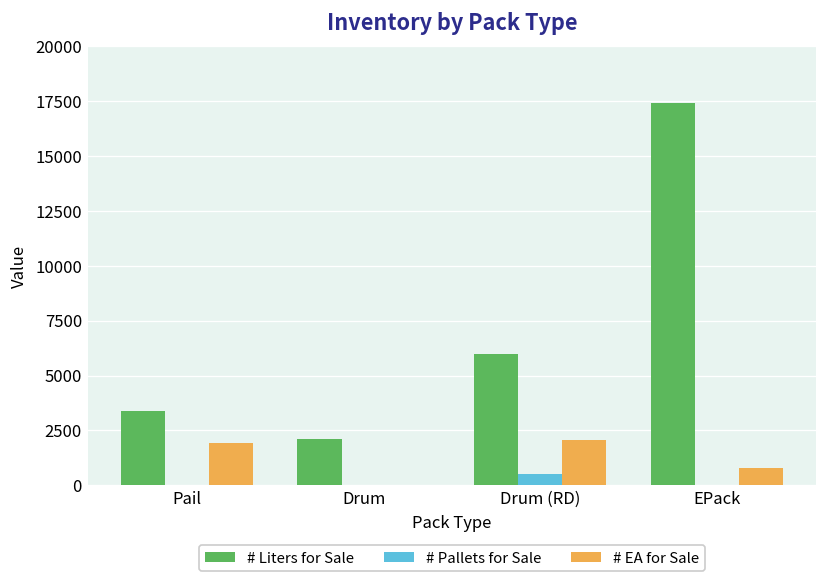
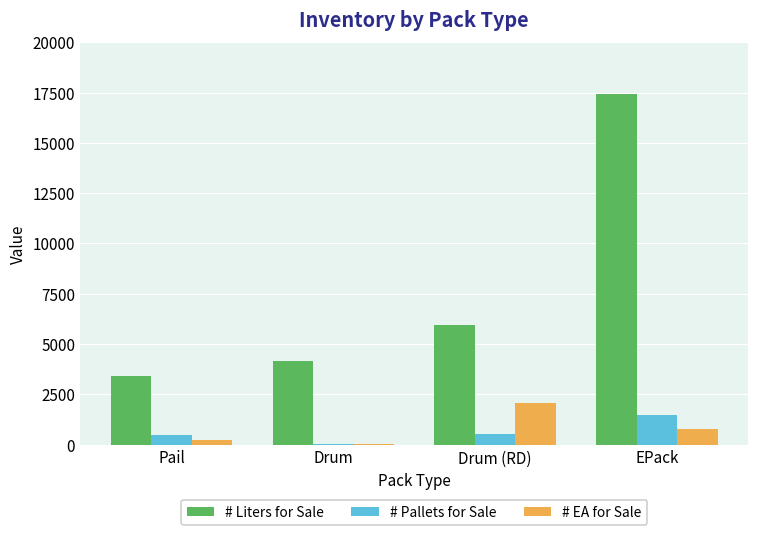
# Pallets for Sale, Pail: 0 -> 500
# EA for Sale, Pail: 1900 -> 200
# Liters for Sale, Drum: 2100 -> 4200
# Pallets for Sale, EPack: 0 -> 1500
